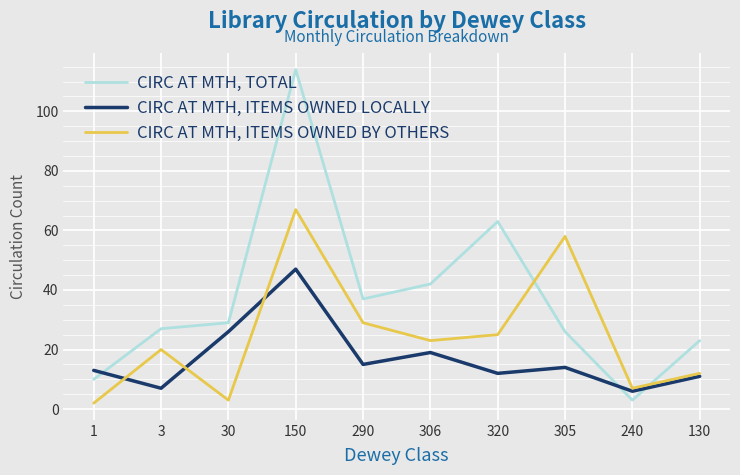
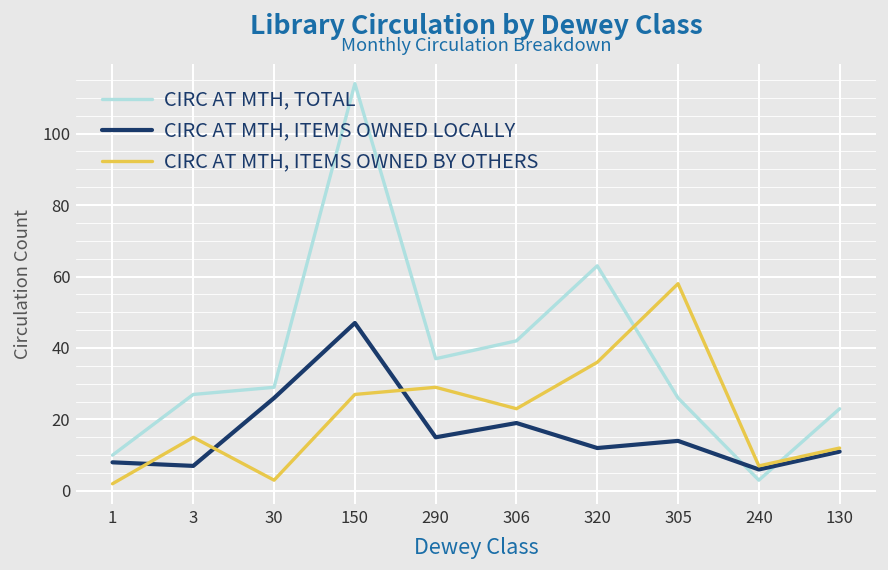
CIRC AT MTH, ITEMS OWNED LOCALLY, 1: 13 -> 8
CIRC AT MTH, ITEMS OWNED BY OTHERS, 3: 20 -> 15
CIRC AT MTH, ITEMS OWNED BY OTHERS, 150: 67 -> 27
CIRC AT MTH, ITEMS OWNED BY OTHERS, 320: 25 -> 36
